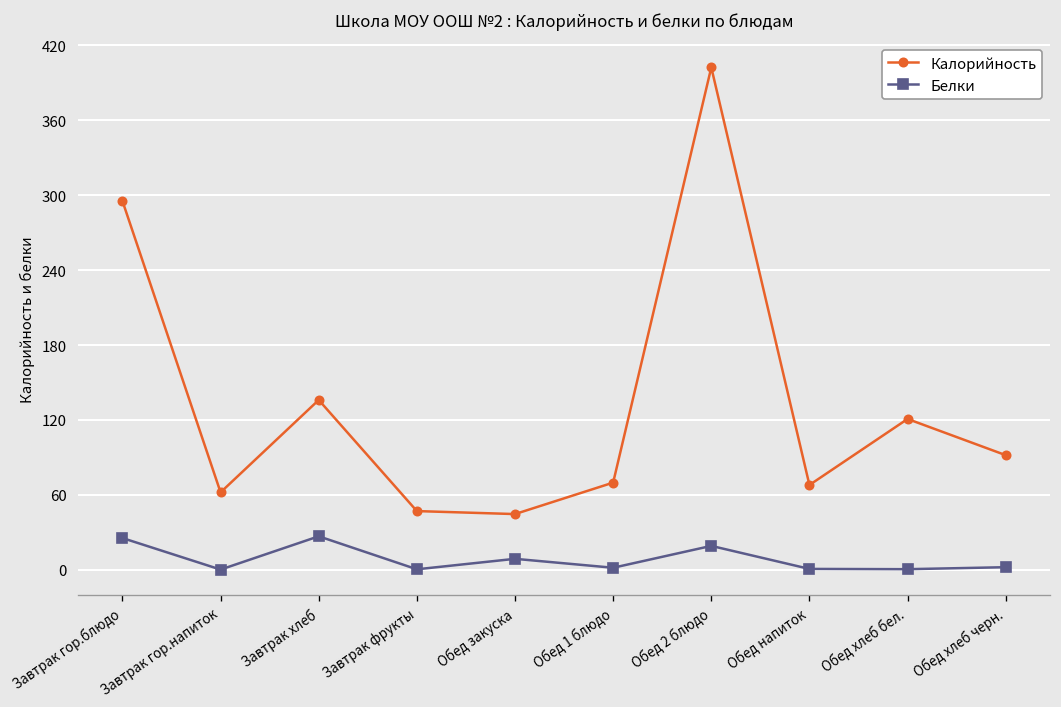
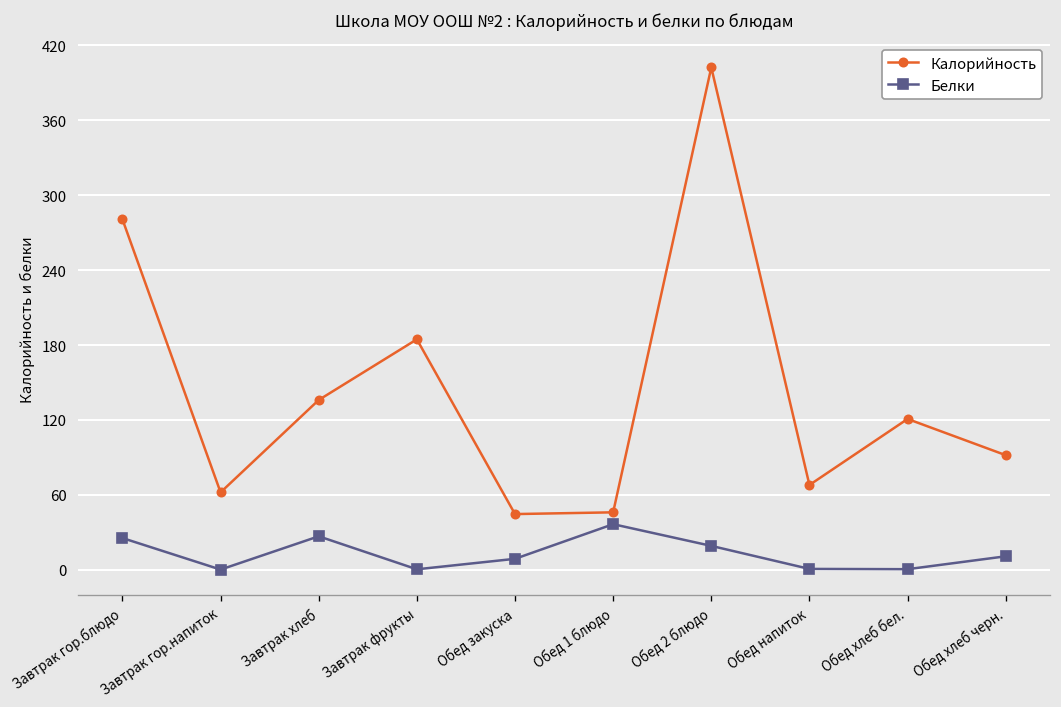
Калорийность, Завтрак гор.блюдо: 295 -> 281
Калорийность, Завтрак фрукты: 47 -> 185
Калорийность, Обед 1 блюдо: 70 -> 46
Белки, Обед 1 блюдо: 2 -> 37
Белки, Обед хлеб черн.: 2 -> 11
